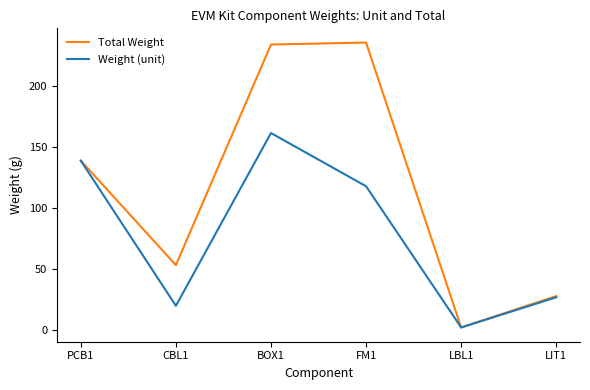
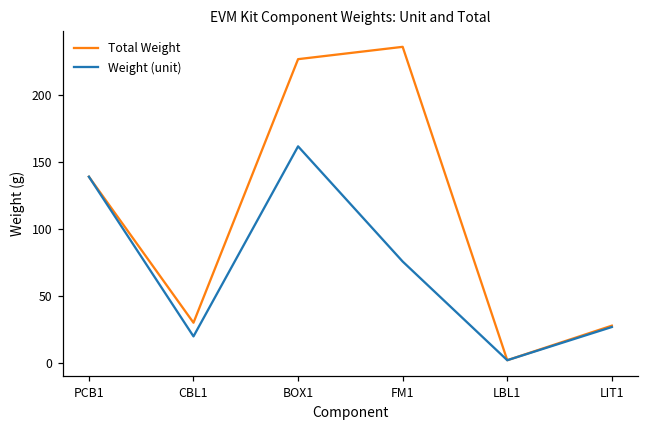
Total Weight, CBL1: 53 -> 30
Total Weight, BOX1: 234 -> 227
Weight (unit), FM1: 118 -> 76
